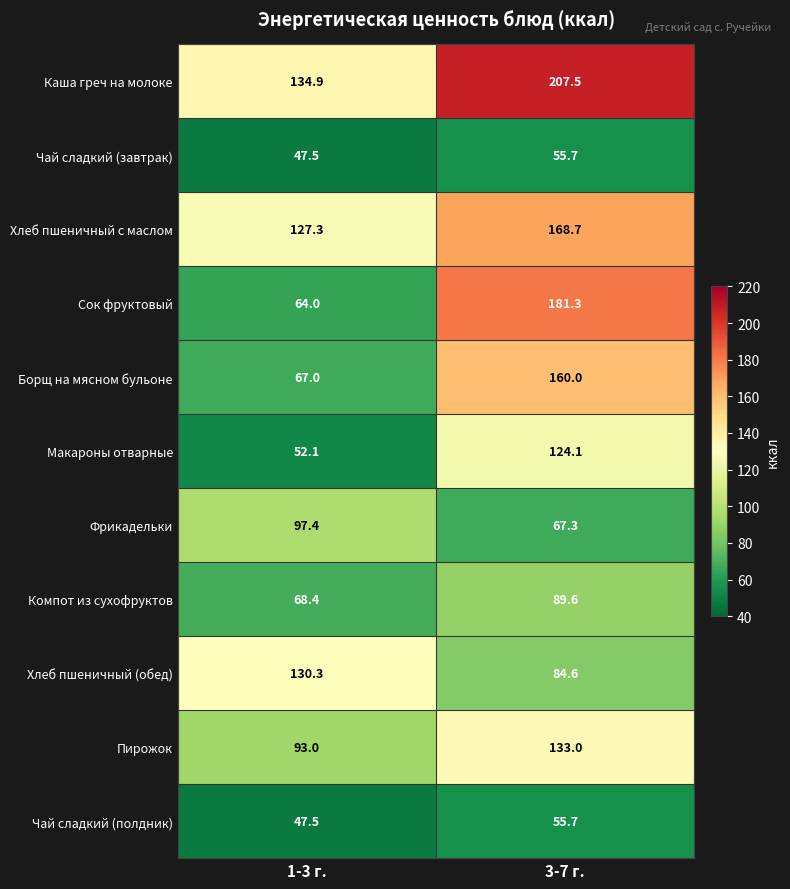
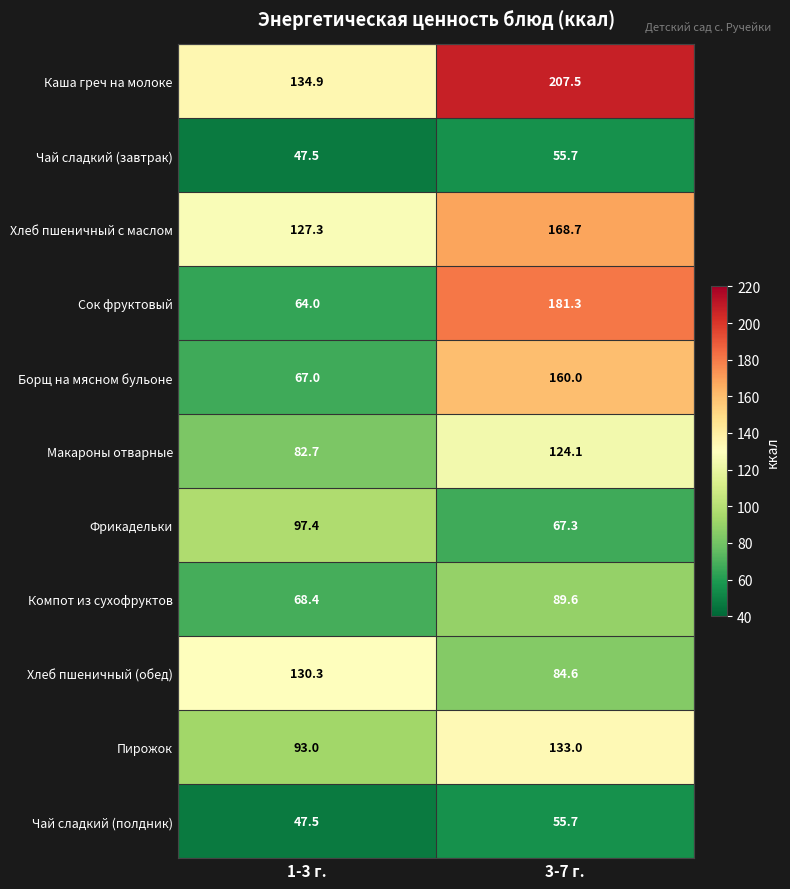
Макароны отварные, 1-3 г.: 52.1 -> 82.7
